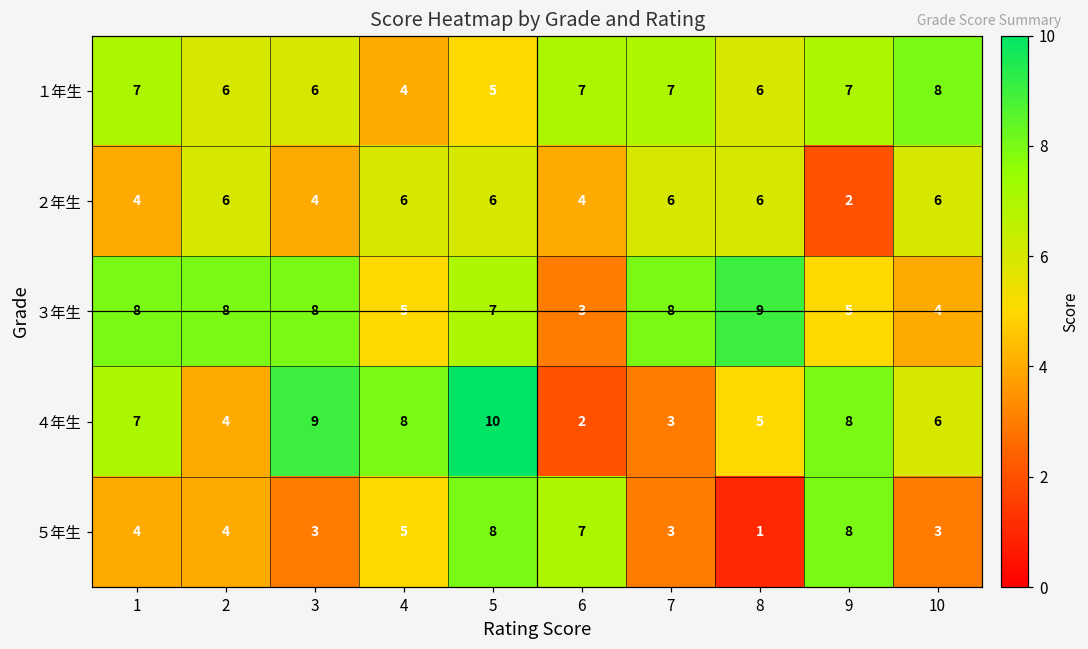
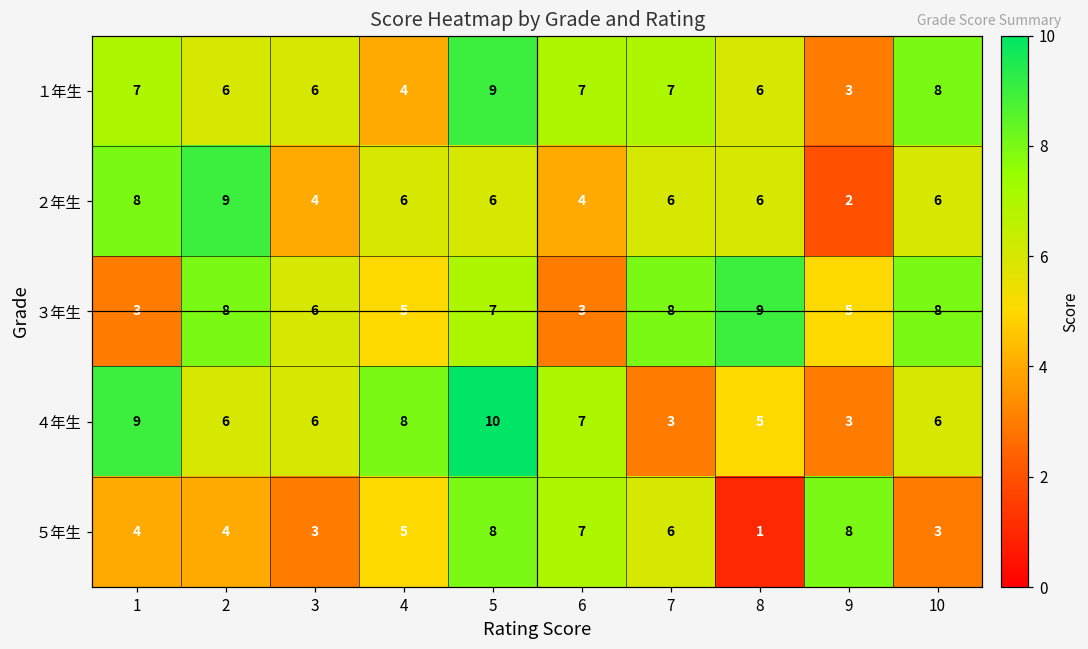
１年生, 5: 5 -> 9
１年生, 9: 7 -> 3
２年生, 1: 4 -> 8
２年生, 2: 6 -> 9
３年生, 1: 8 -> 3
３年生, 3: 8 -> 6
３年生, 10: 4 -> 8
４年生, 1: 7 -> 9
４年生, 2: 4 -> 6
４年生, 3: 9 -> 6
４年生, 6: 2 -> 7
４年生, 9: 8 -> 3
５年生, 7: 3 -> 6
